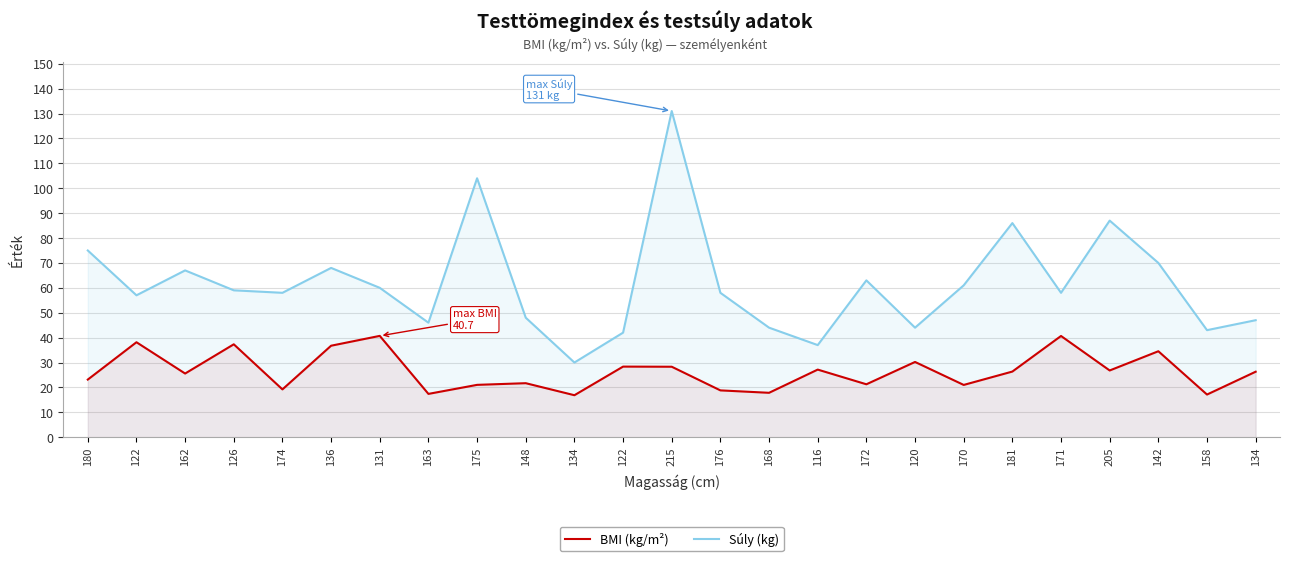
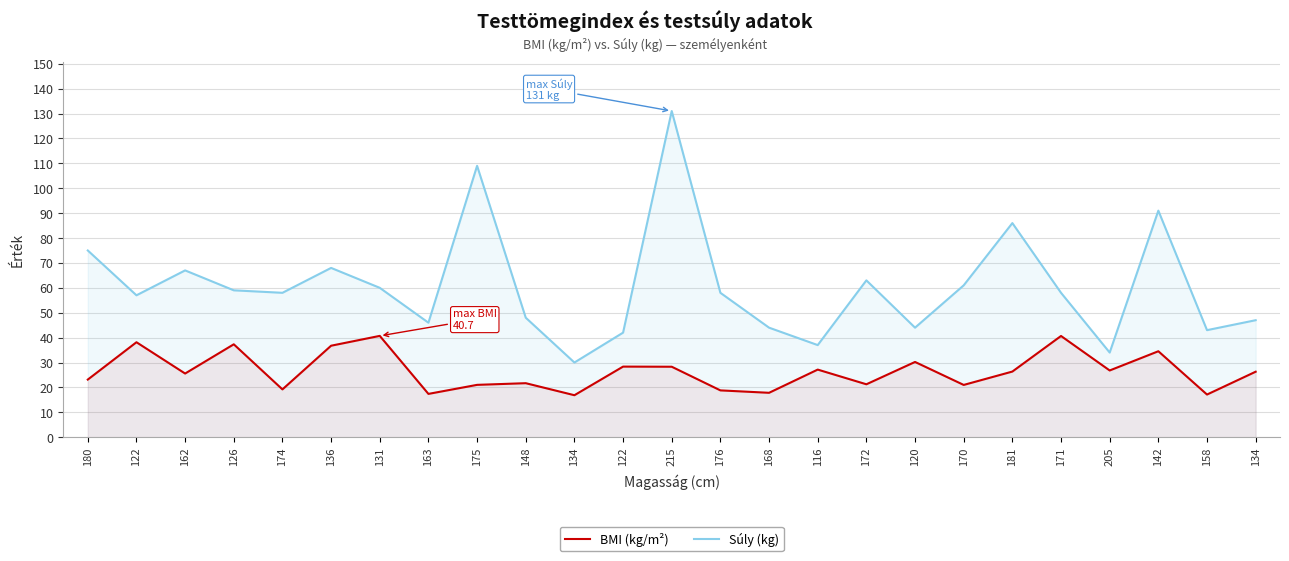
Súly (kg), 175: 104 -> 109
Súly (kg), 205: 87 -> 34
Súly (kg), 142: 70 -> 91
